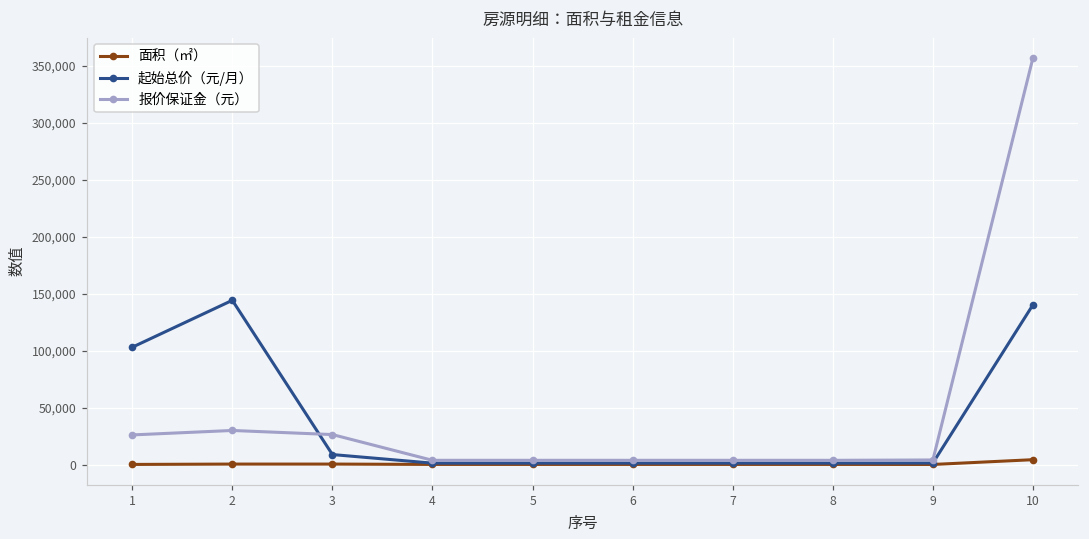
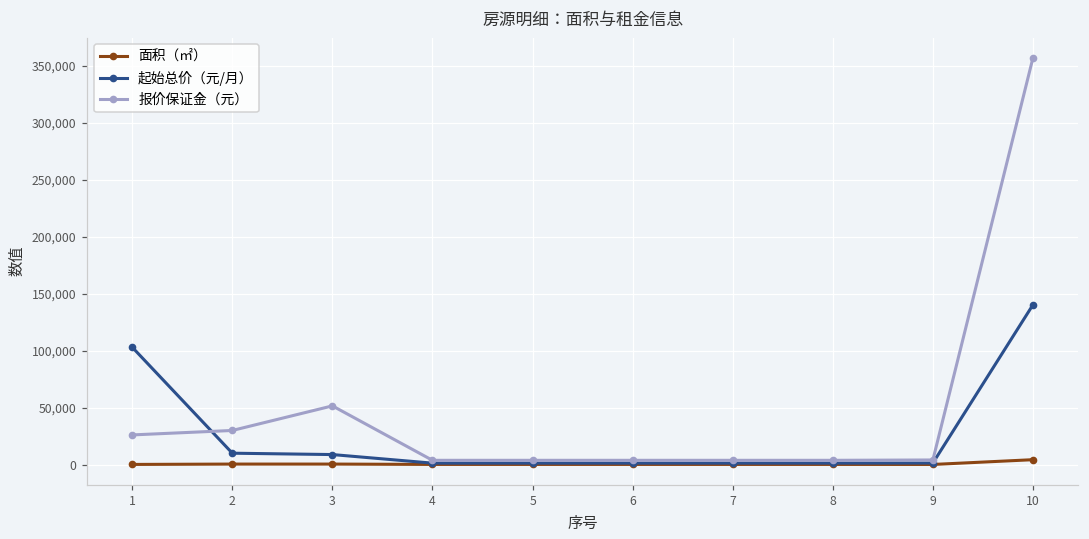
起始总价（元/月）, 2: 144,000 -> 10,000
报价保证金（元）, 3: 26,000 -> 51,000
